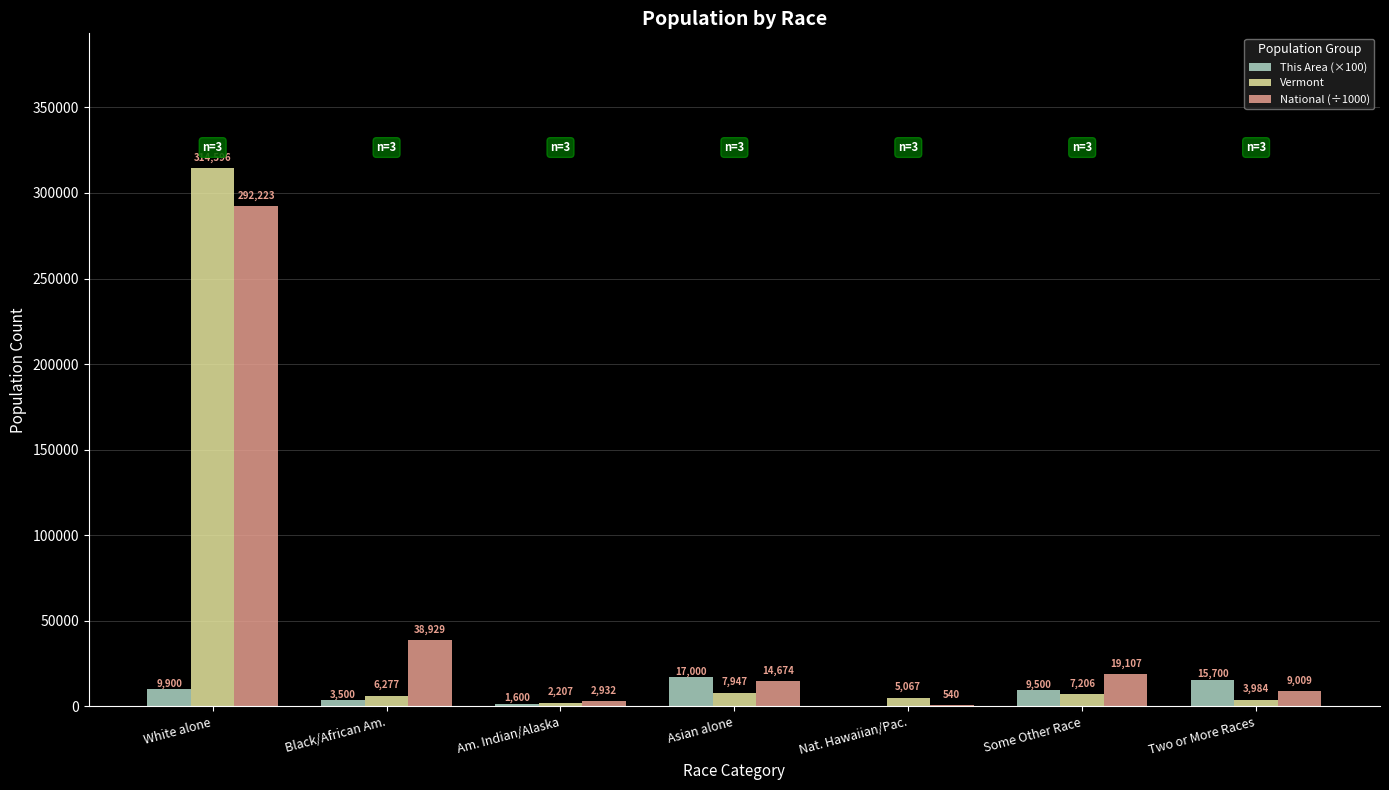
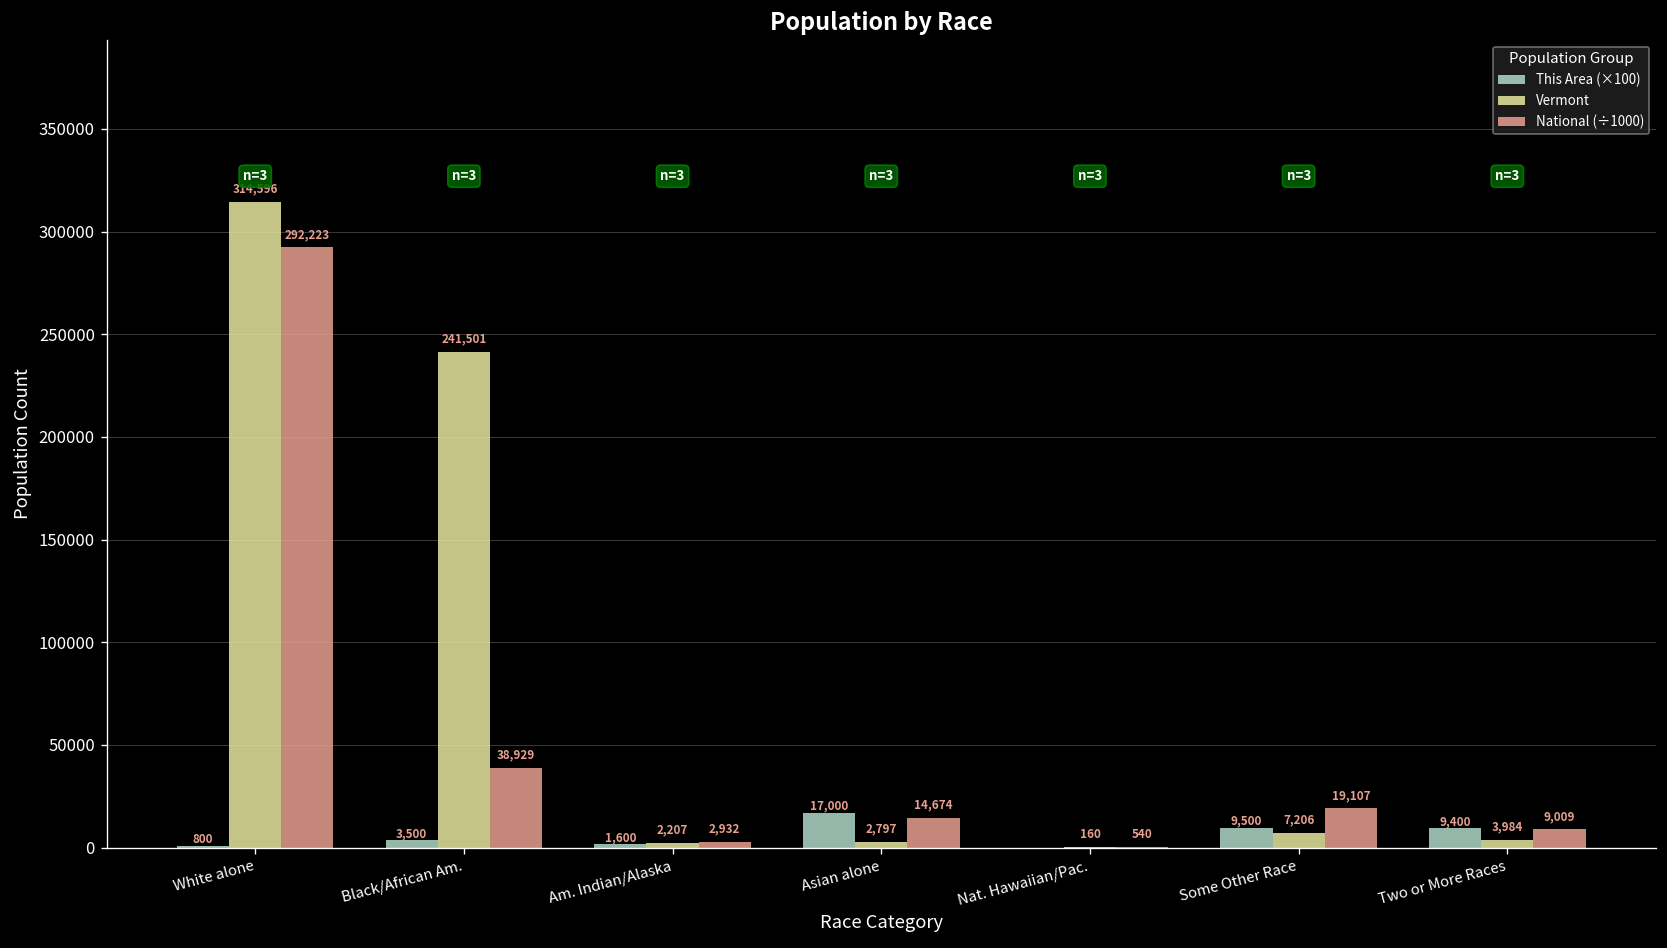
This Area (×100), White alone: 9,900 -> 800
Vermont, Black/African Am.: 6,277 -> 241,501
Vermont, Asian alone: 7,947 -> 2,797
Vermont, Nat. Hawaiian/Pac.: 5,067 -> 160
This Area (×100), Two or More Races: 15,700 -> 9,400
